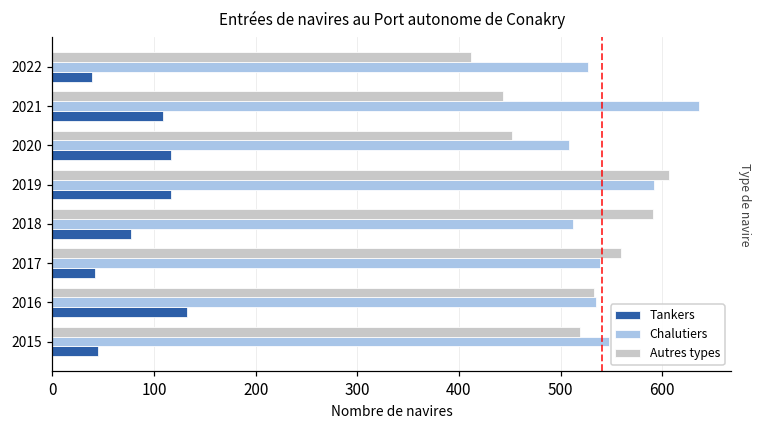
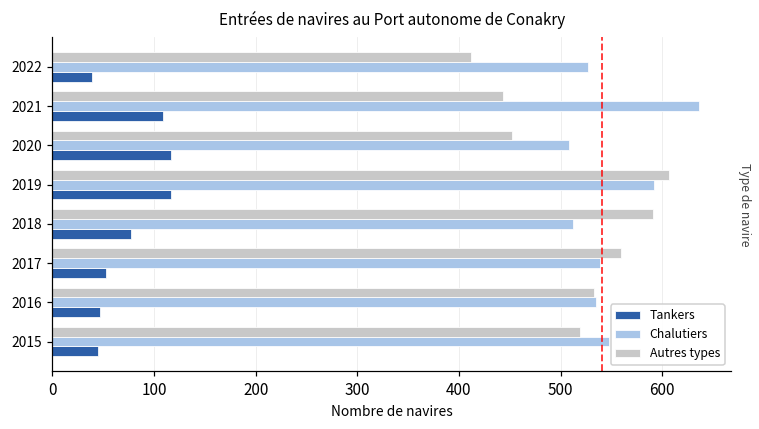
Tankers, 2017: 40 -> 50
Tankers, 2016: 130 -> 50
